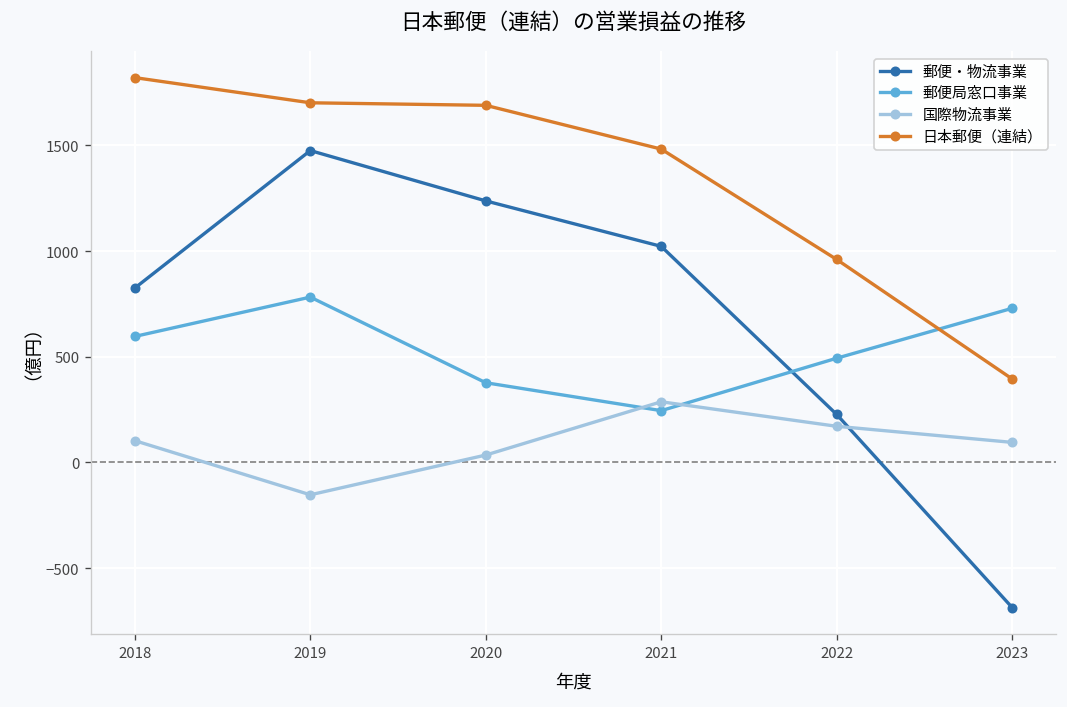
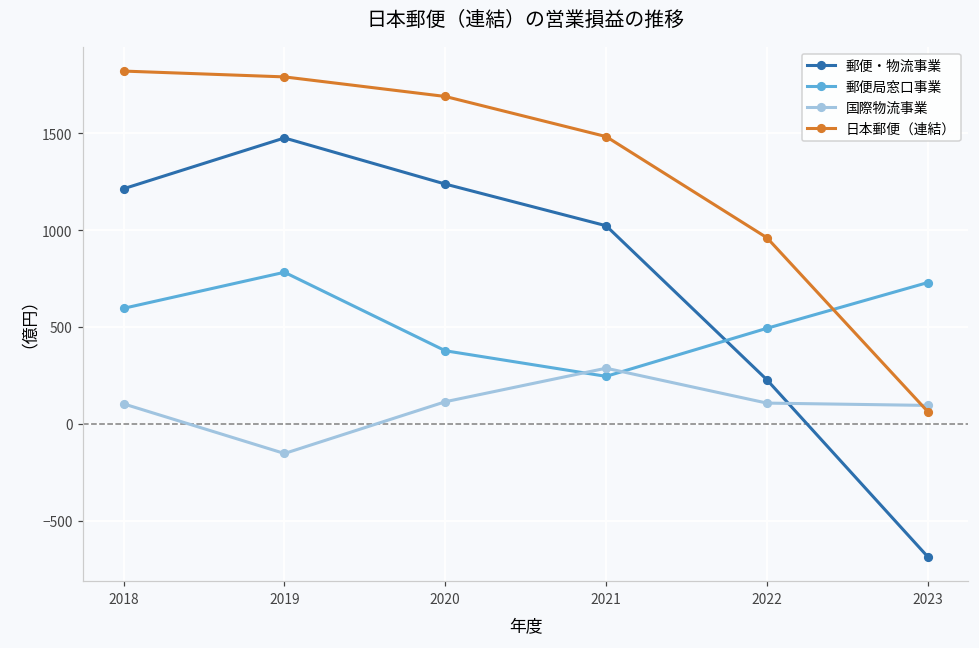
郵便・物流事業, 2018: 830 -> 1210
日本郵便（連結）, 2019: 1700 -> 1790
国際物流事業, 2020: 40 -> 110
国際物流事業, 2022: 170 -> 110
日本郵便（連結）, 2023: 400 -> 60
